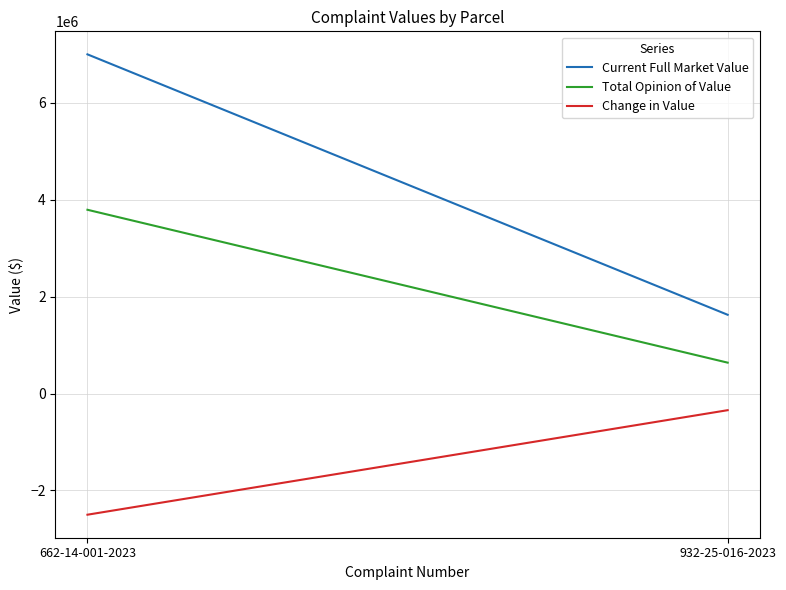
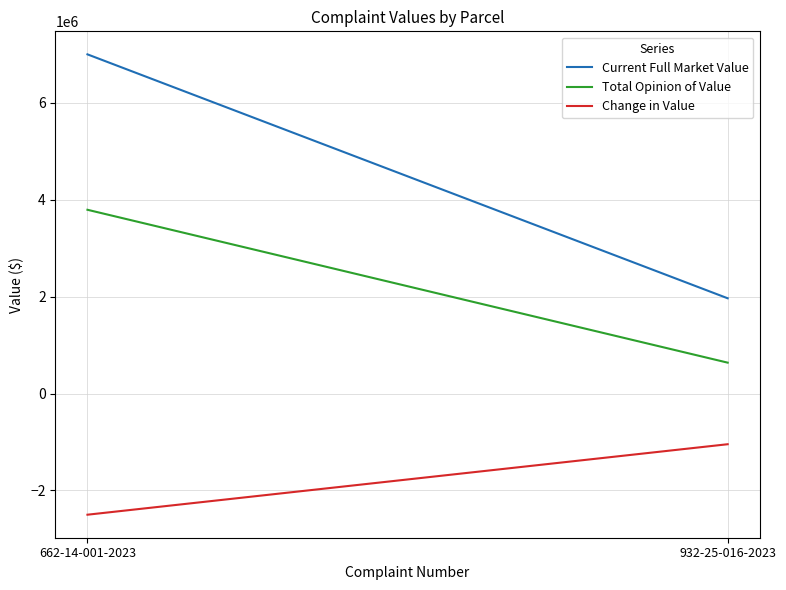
Current Full Market Value, 932-25-016-2023: 1600000 -> 2000000
Change in Value, 932-25-016-2023: -300000 -> -1000000
